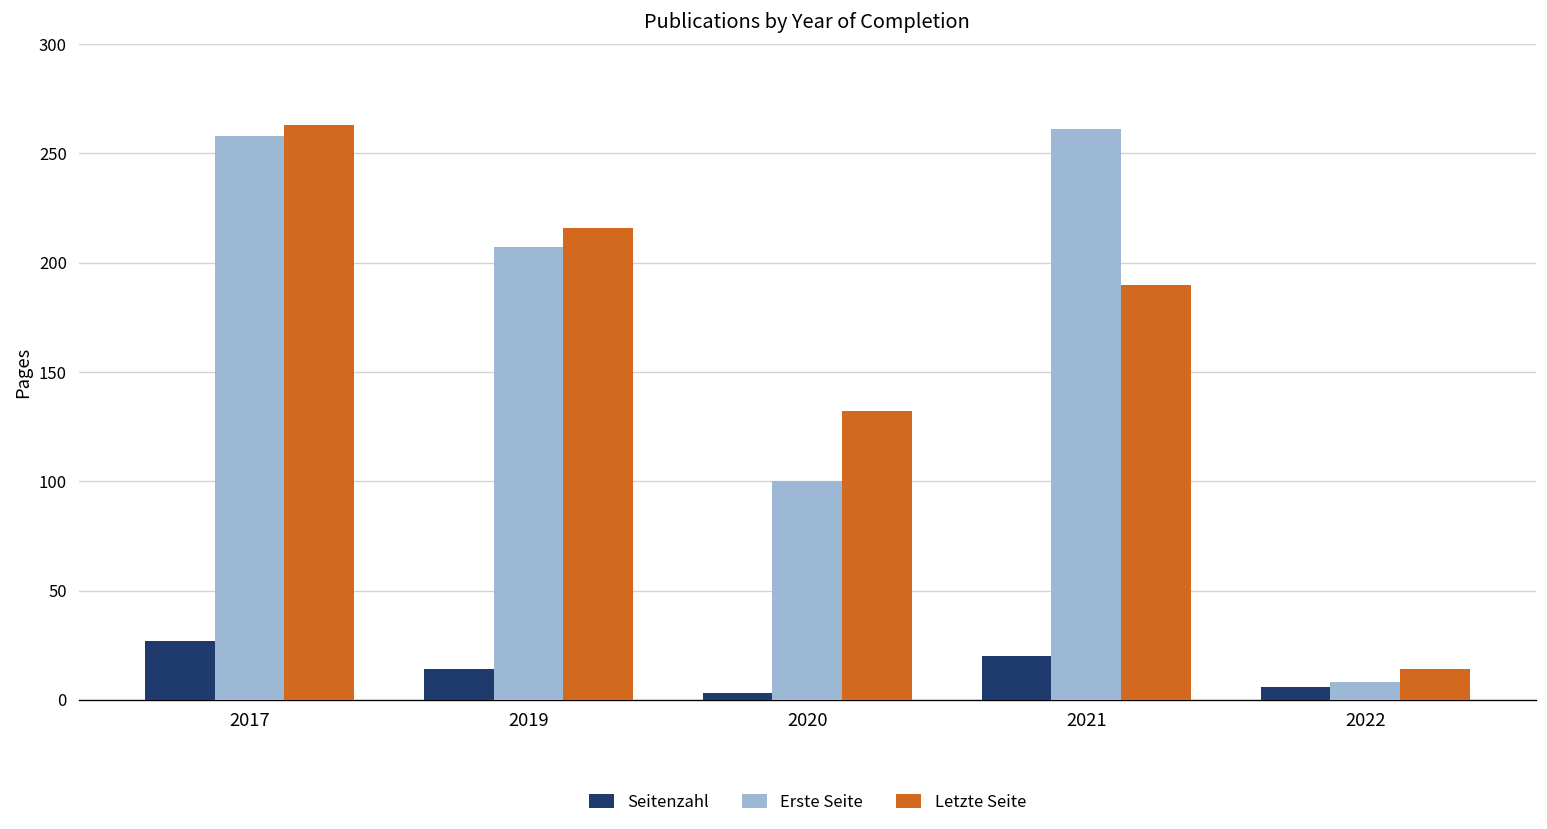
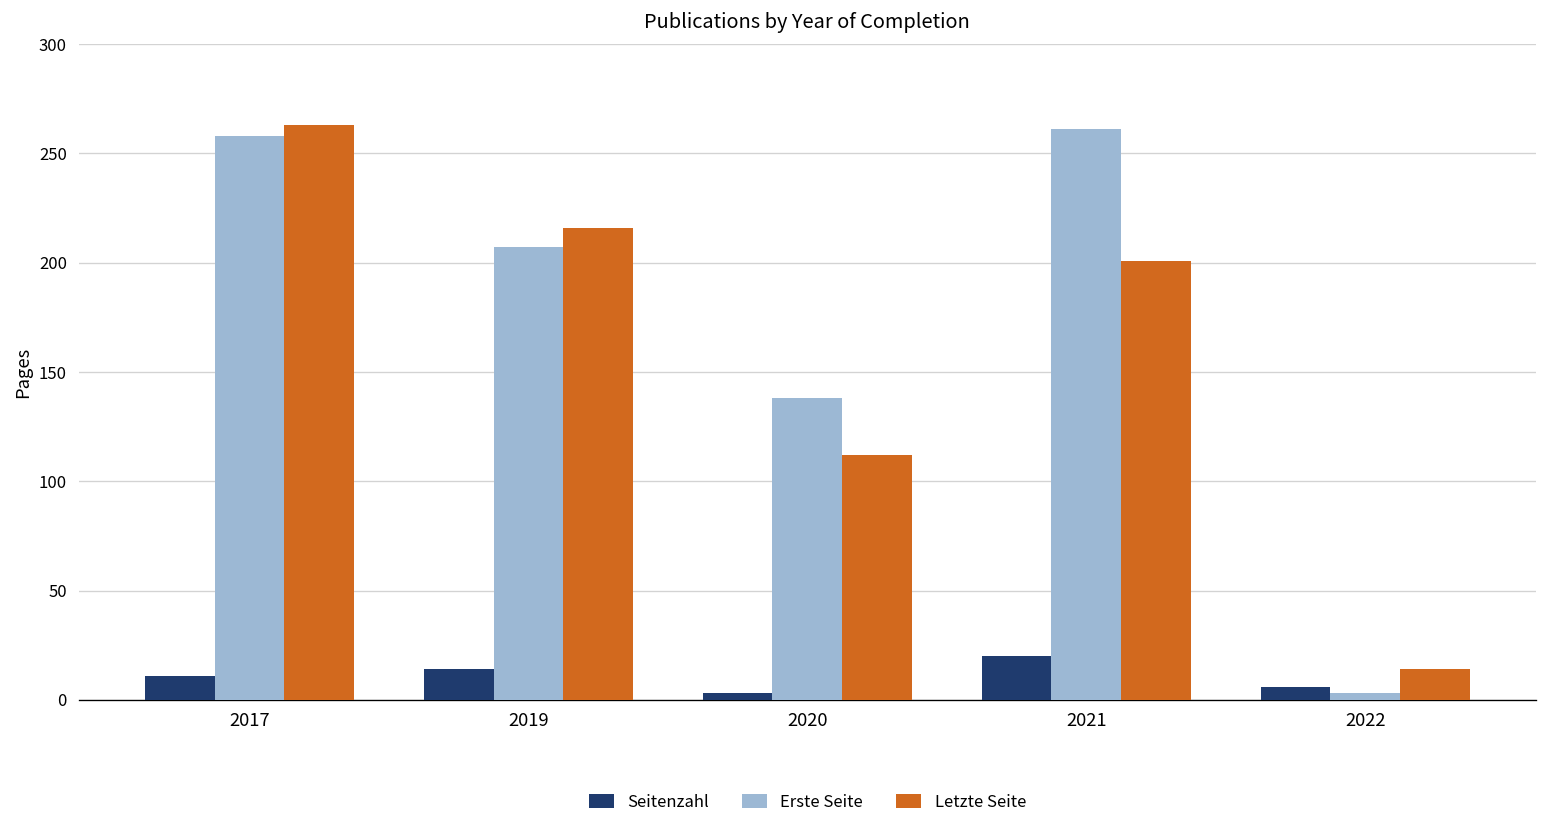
Seitenzahl, 2017: 27 -> 11
Erste Seite, 2020: 100 -> 138
Letzte Seite, 2020: 132 -> 112
Letzte Seite, 2021: 190 -> 201
Erste Seite, 2022: 8 -> 3
